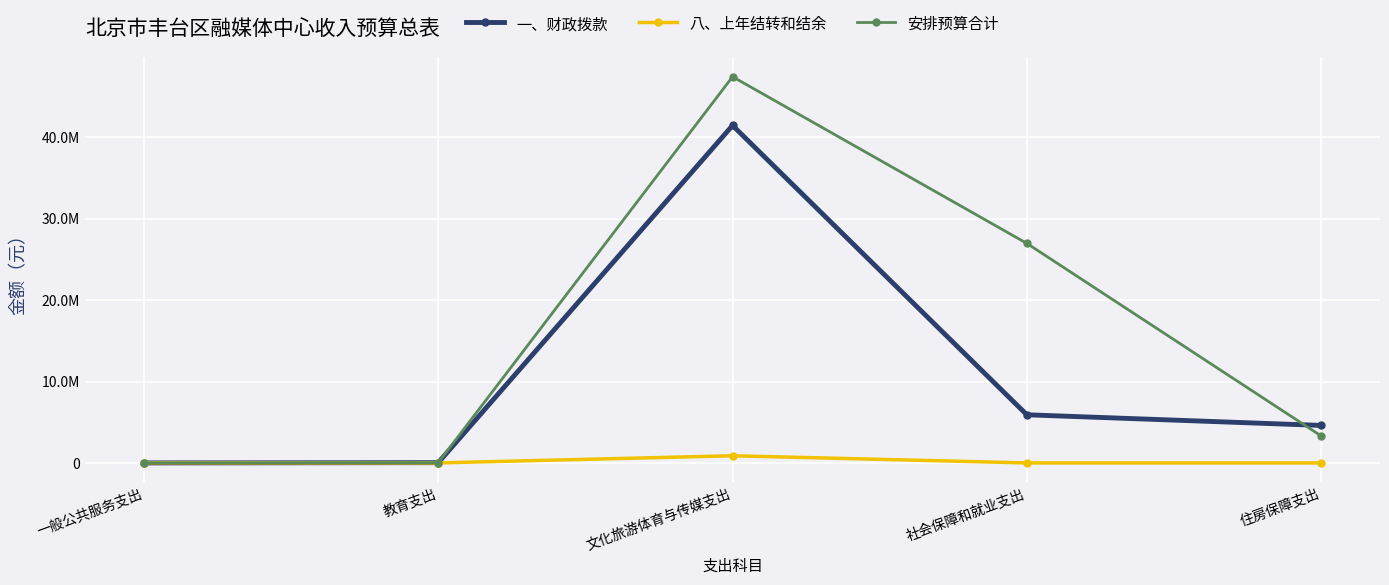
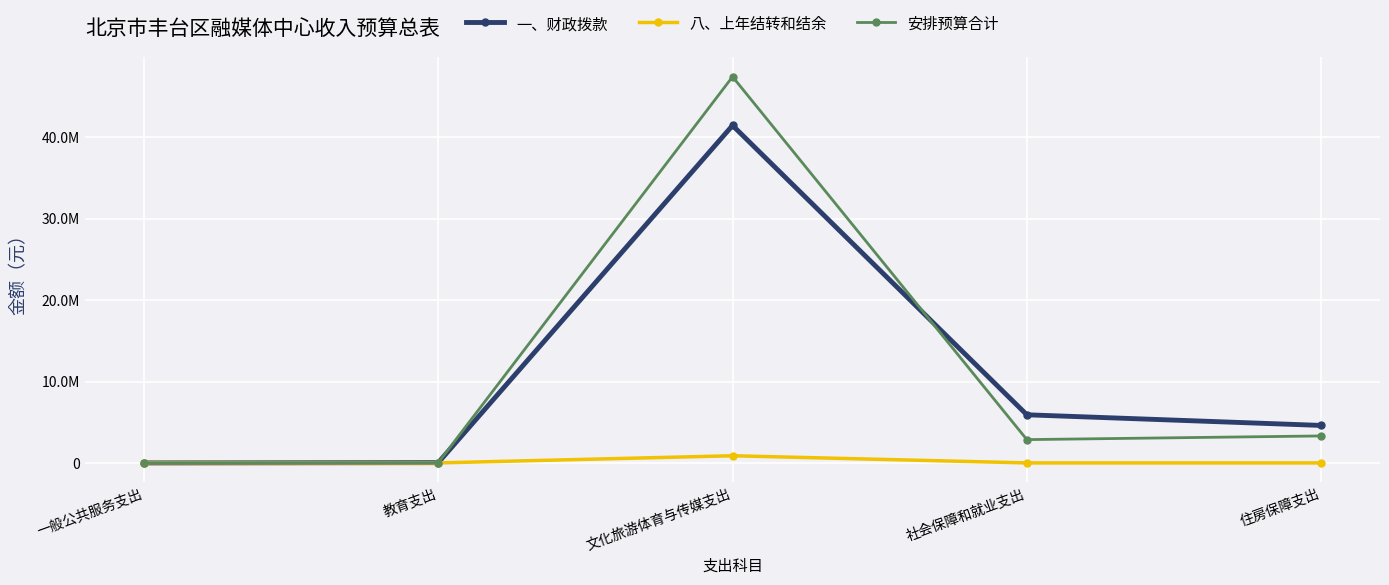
安排预算合计, 社会保障和就业支出: 27000000 -> 3000000
